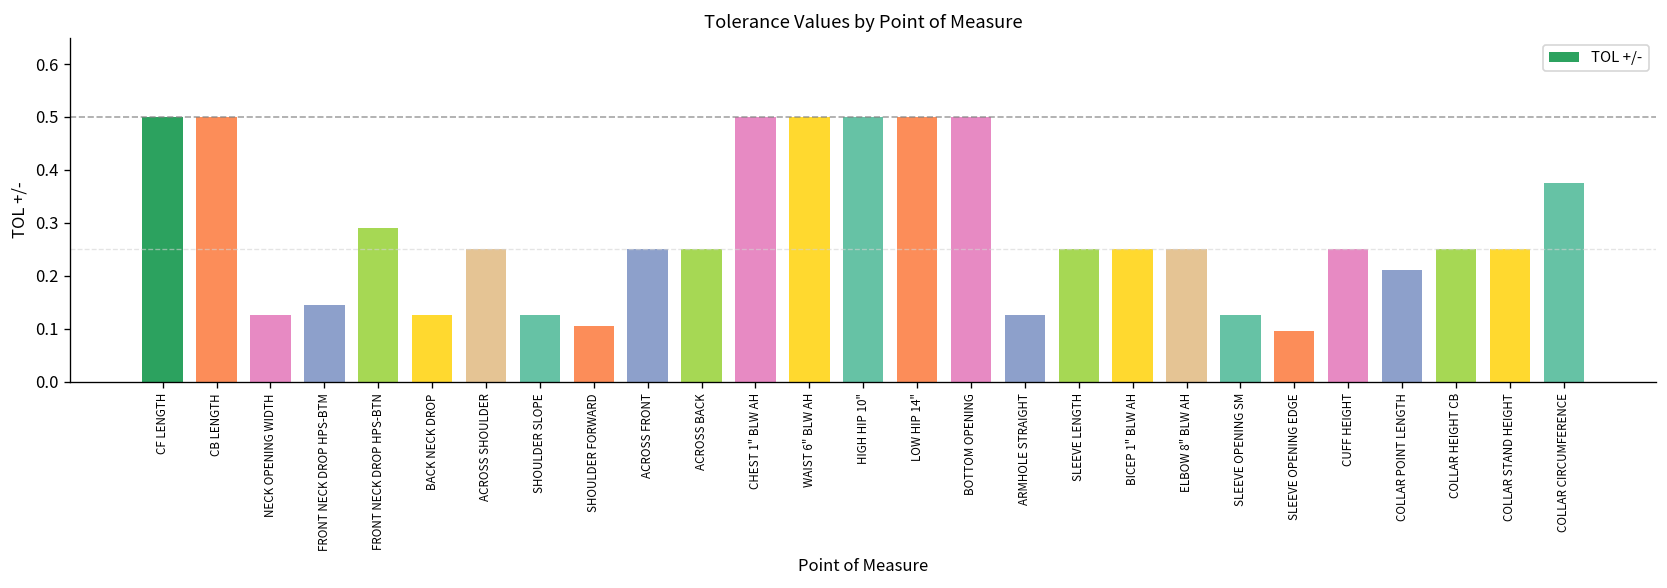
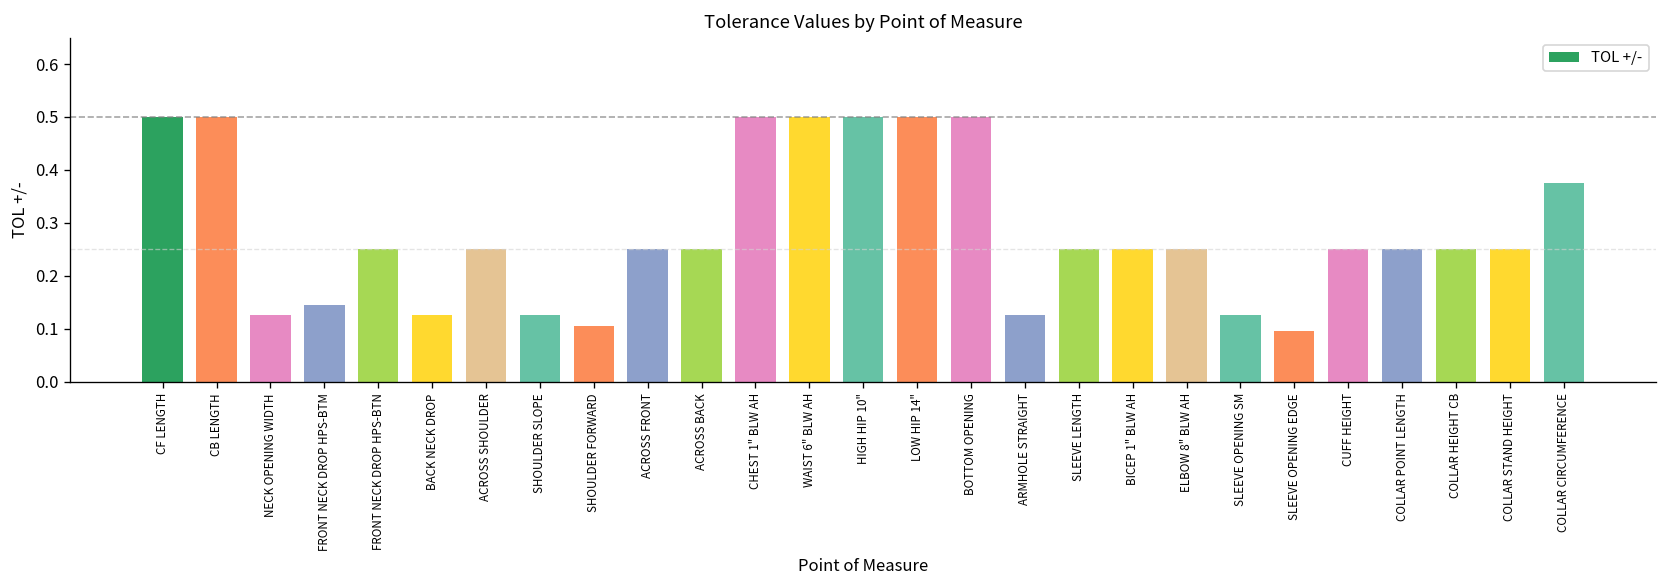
FRONT NECK DROP HPS-BTN: 0.29 -> 0.25
COLLAR POINT LENGTH: 0.21 -> 0.25
